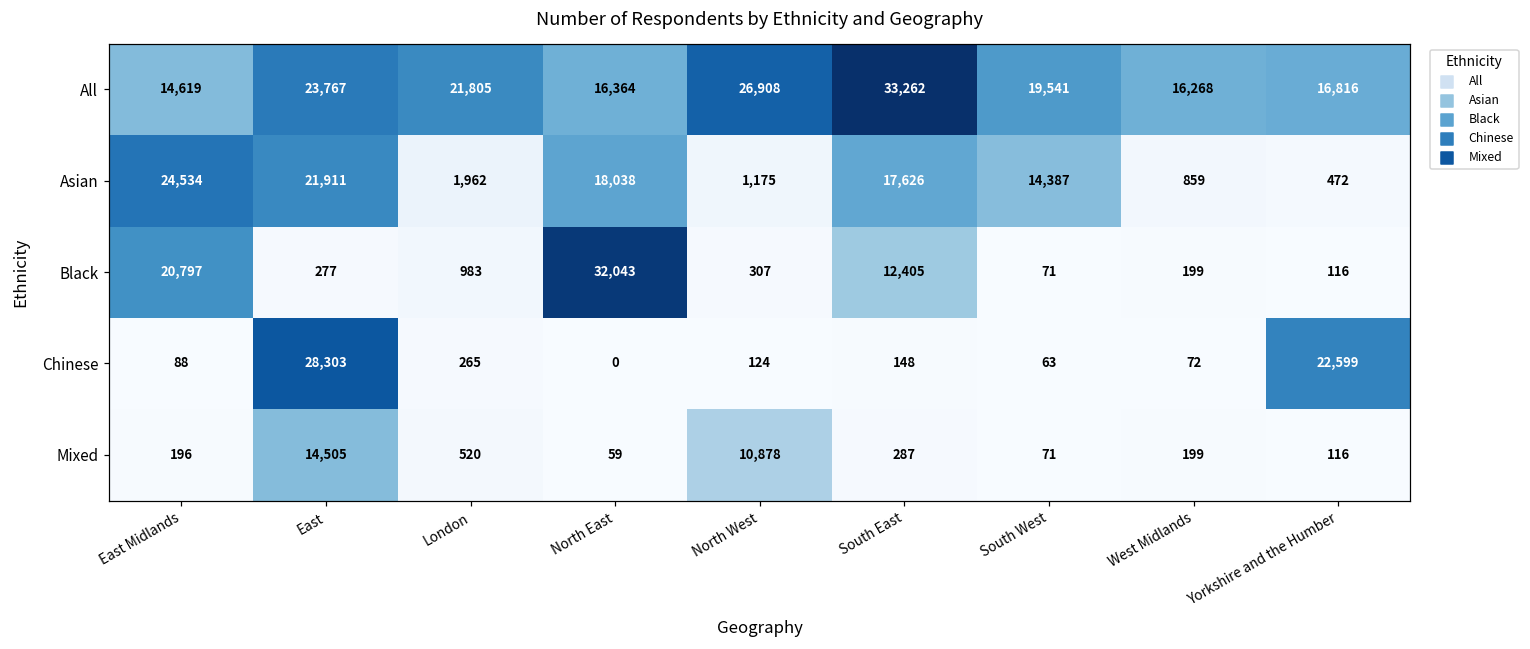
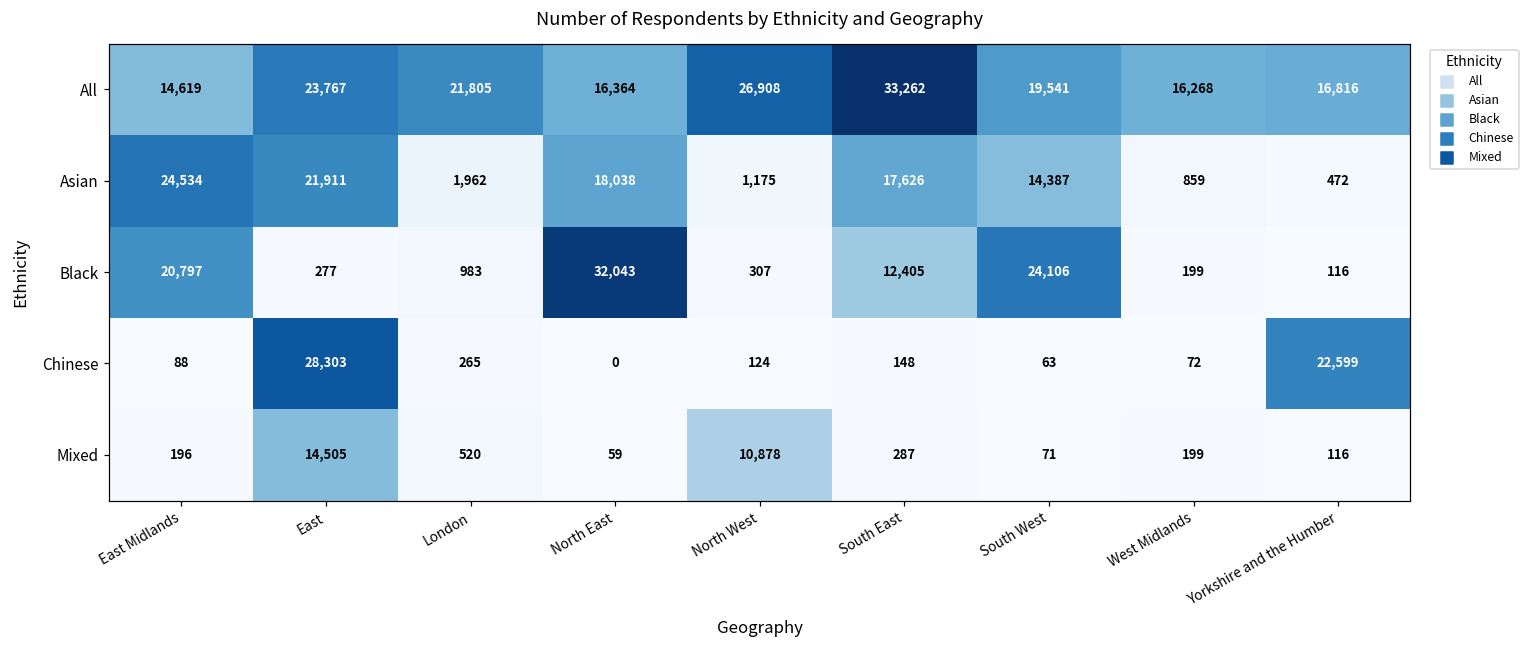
Black, South West: 71 -> 24,106
